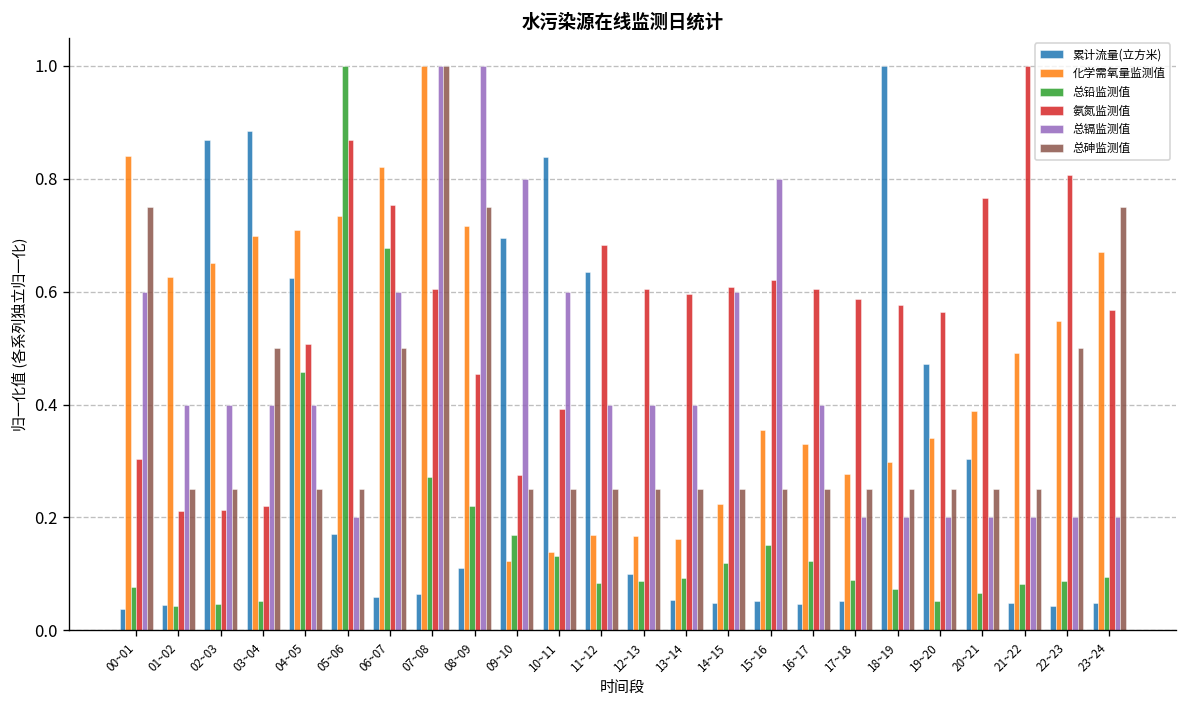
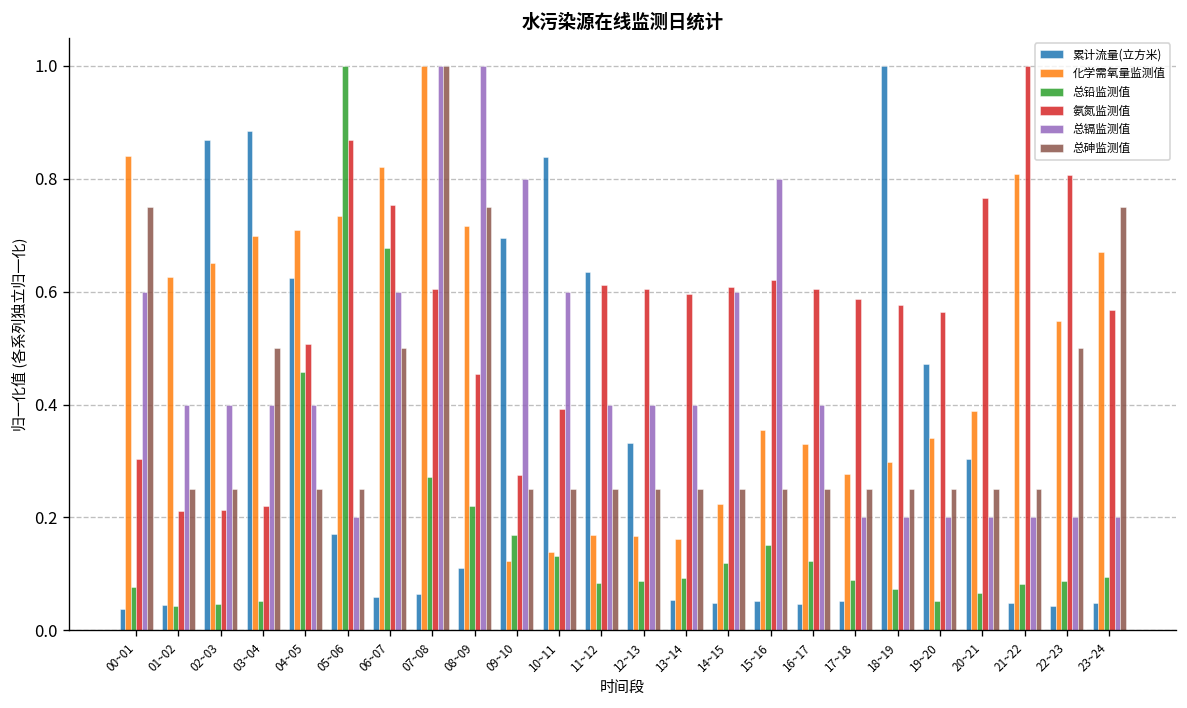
氨氮监测值, 11~12: 0.68 -> 0.61
累计流量(立方米), 12~13: 0.10 -> 0.33
化学需氧量监测值, 21~22: 0.49 -> 0.81
